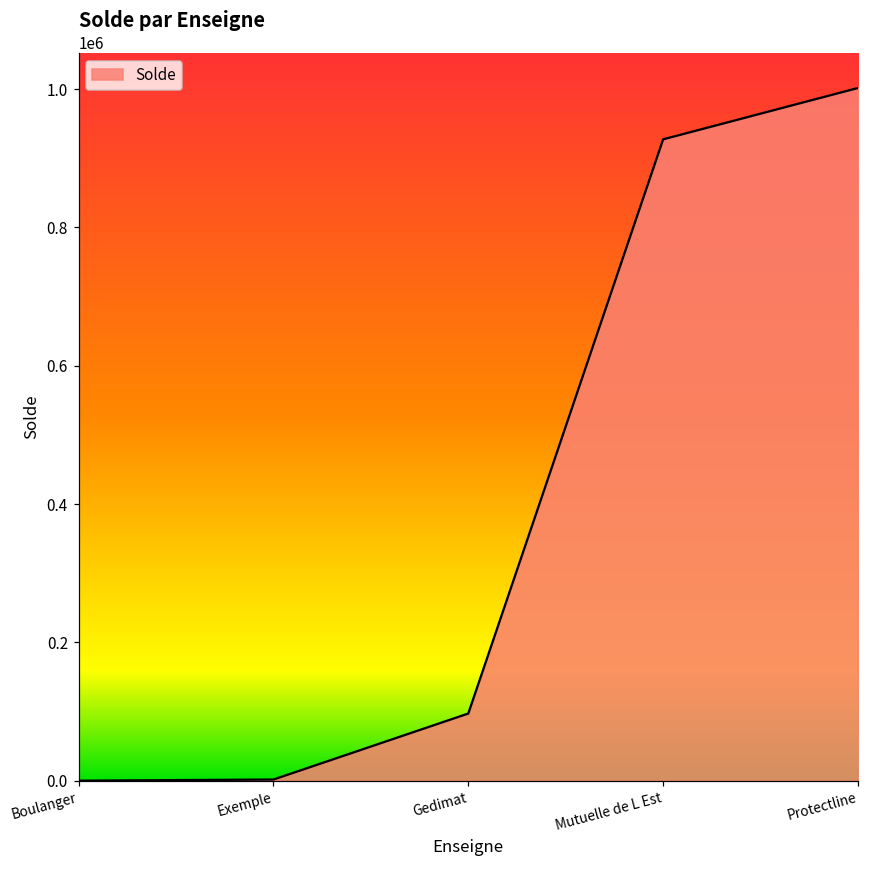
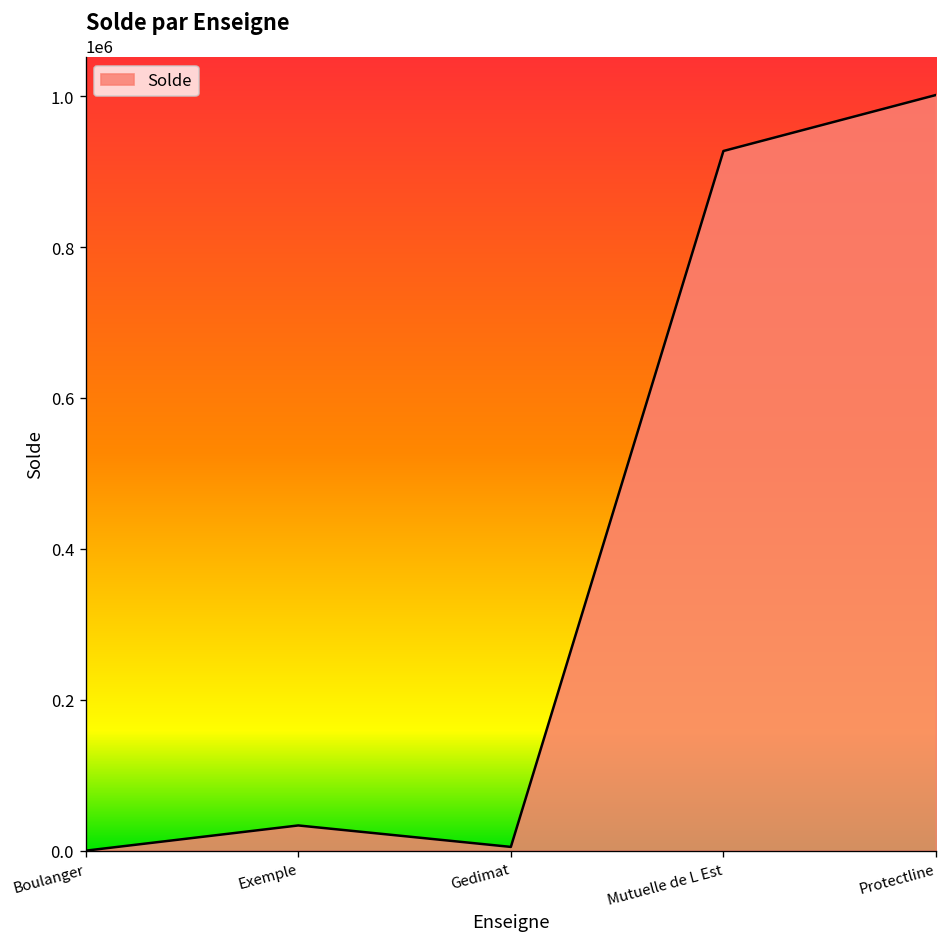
Exemple: 0 -> 30000
Gedimat: 100000 -> 10000
